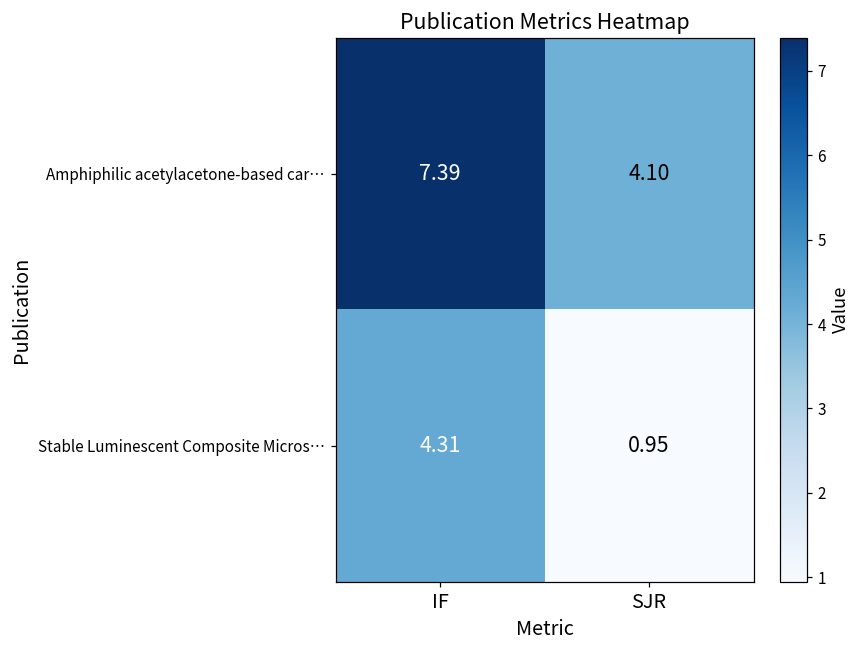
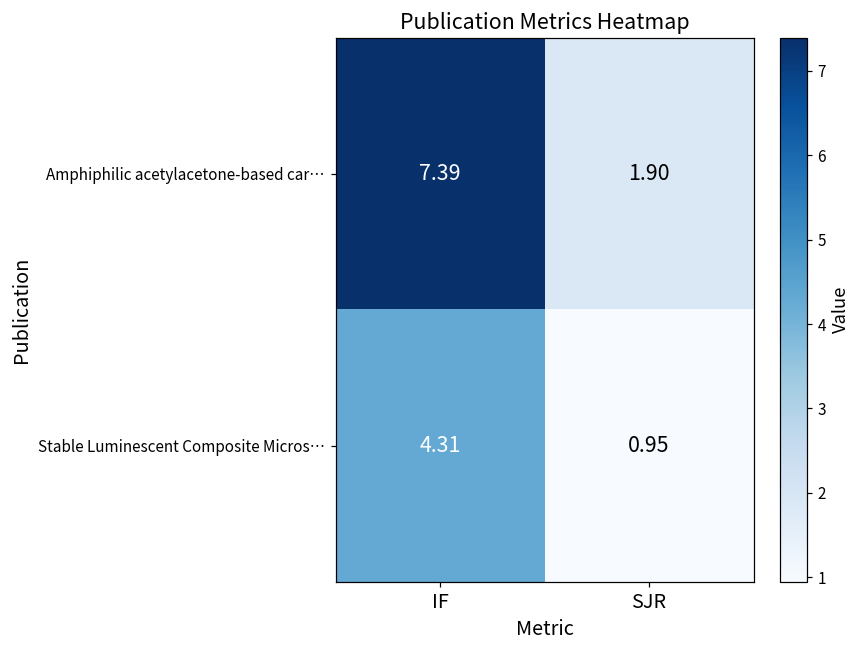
Amphiphilic acetylacetone-based car…, SJR: 4.10 -> 1.90
